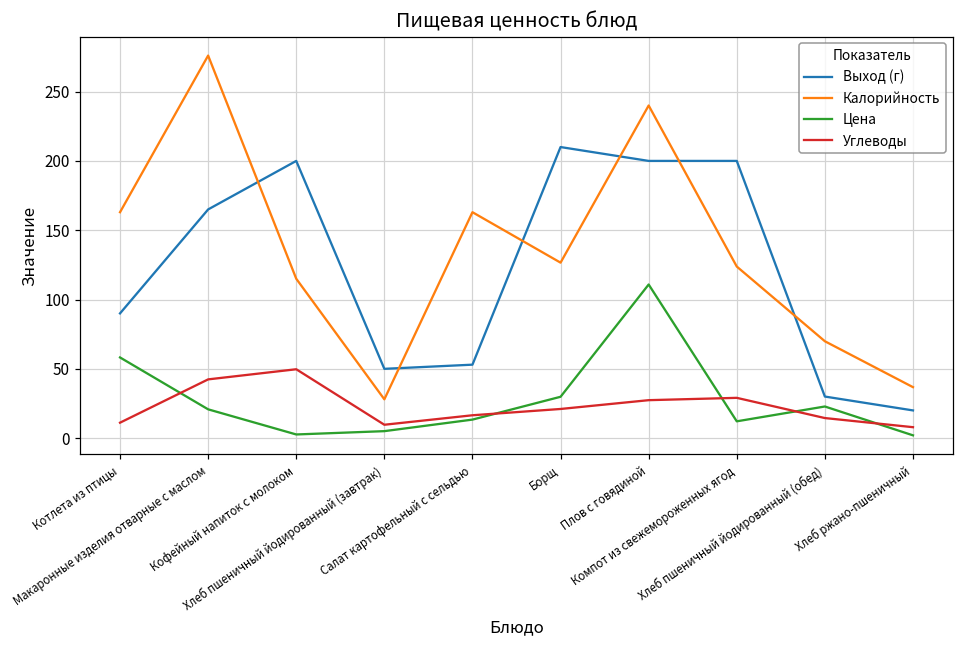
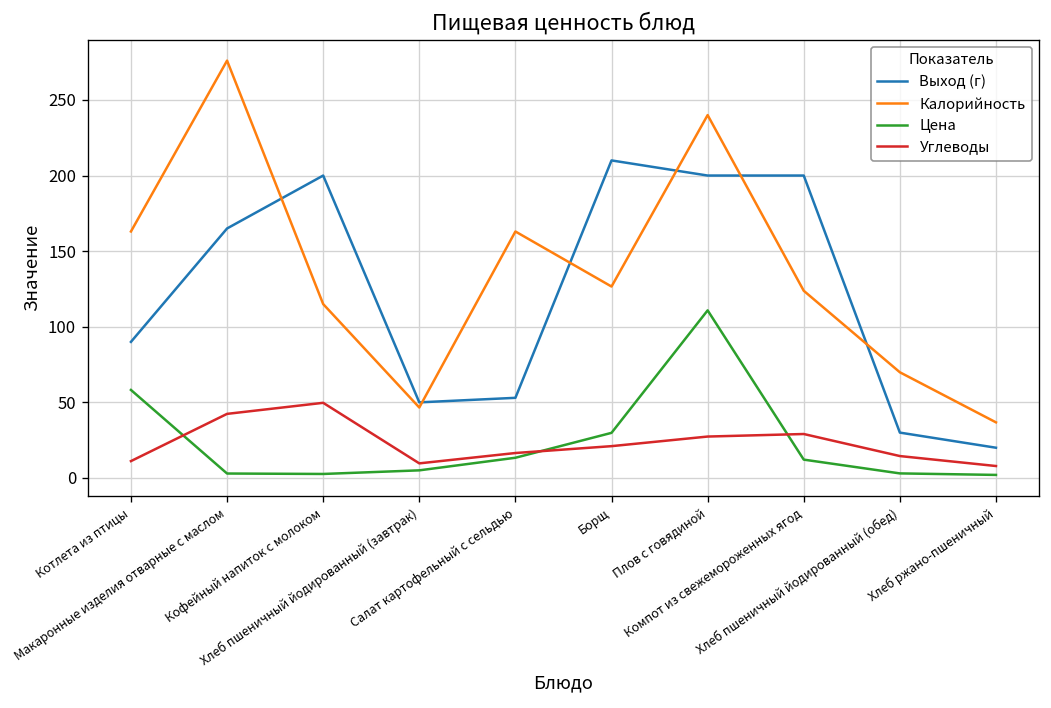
Цена, Макаронные изделия отварные с маслом: 21 -> 3
Калорийность, Хлеб пшеничный йодированный (завтрак): 28 -> 47
Цена, Хлеб пшеничный йодированный (обед): 23 -> 3
